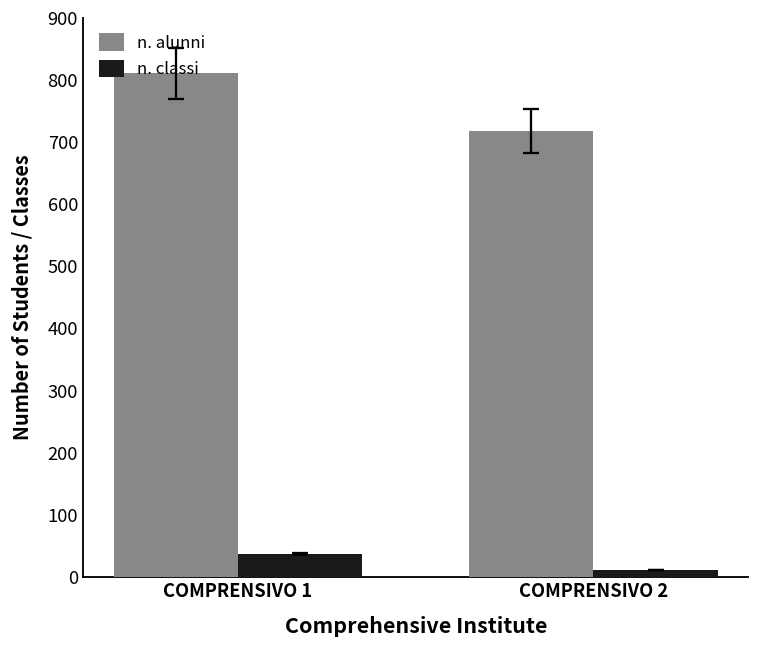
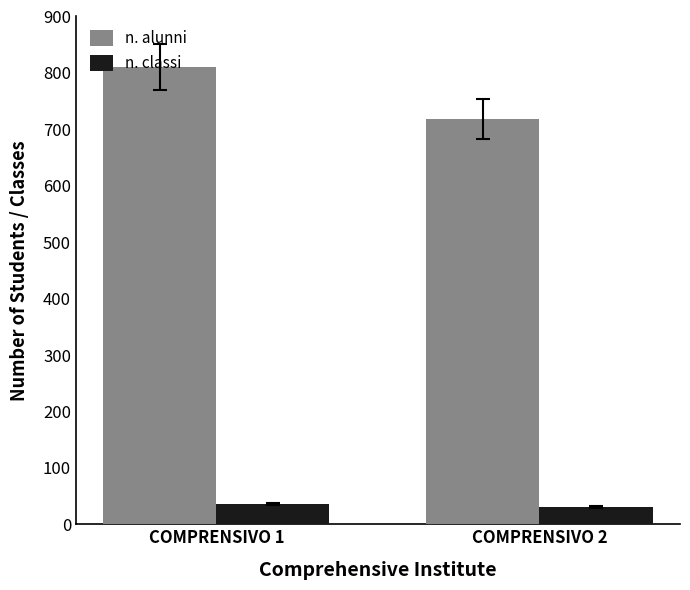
n. classi, COMPRENSIVO 2: 10 -> 30
